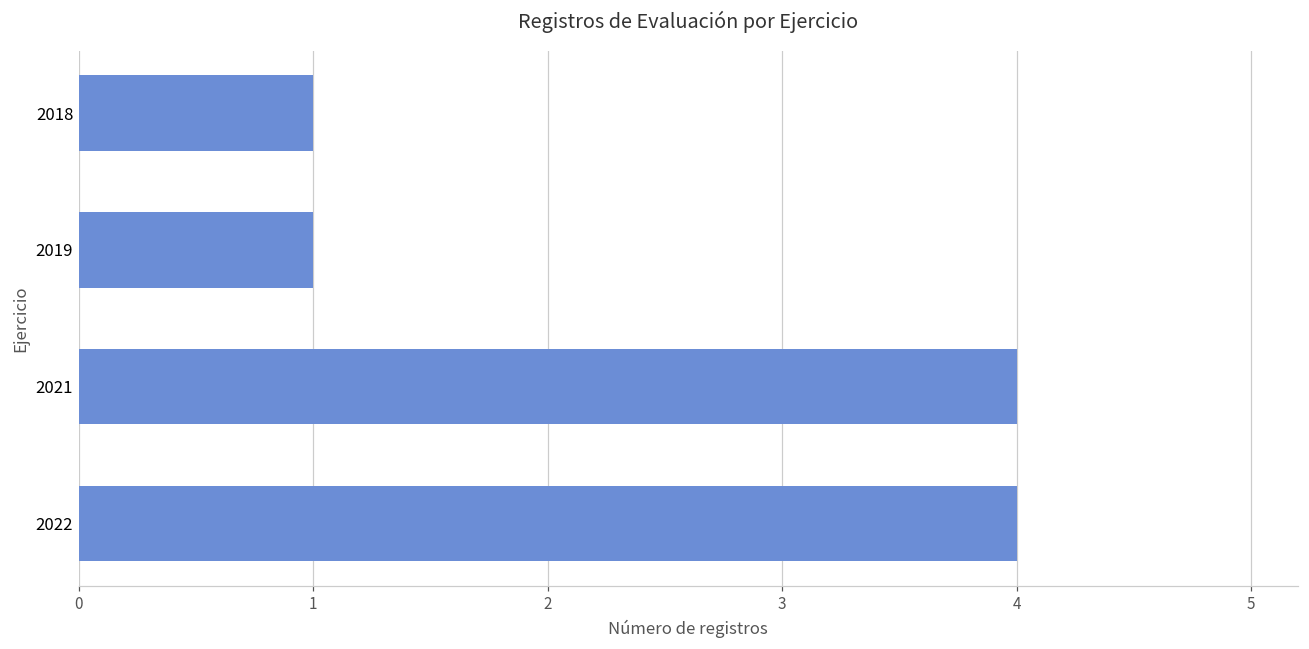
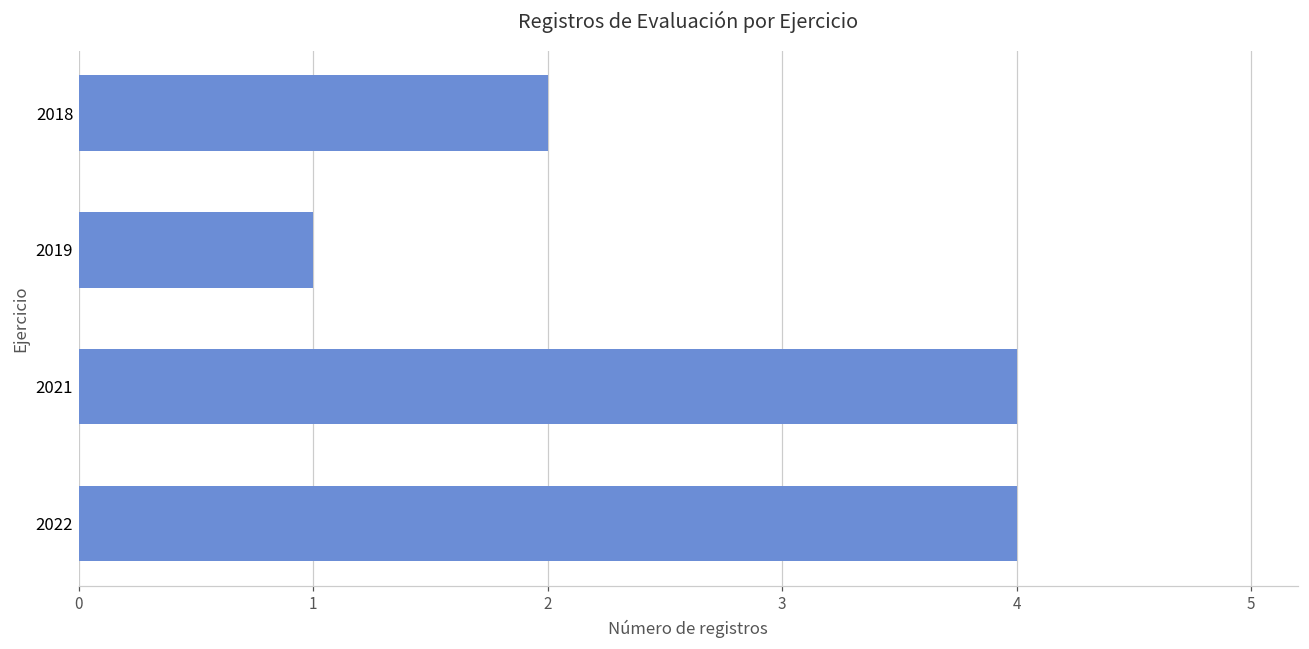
2018: 1 -> 2
